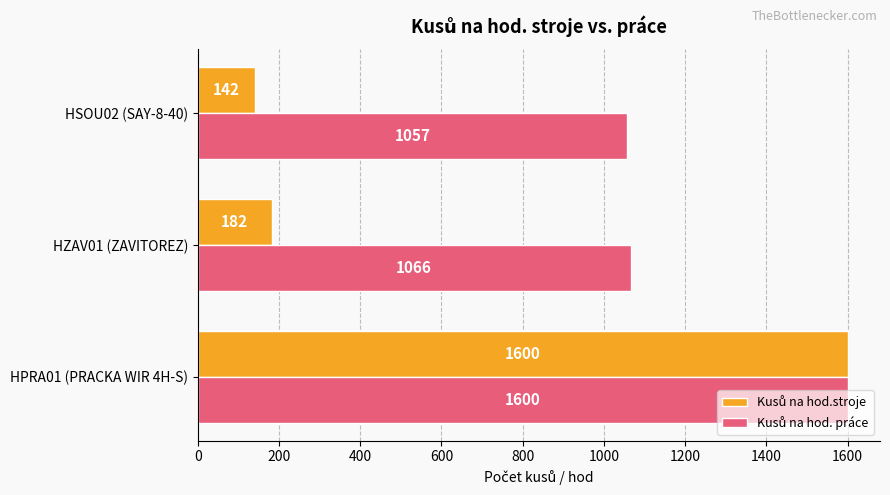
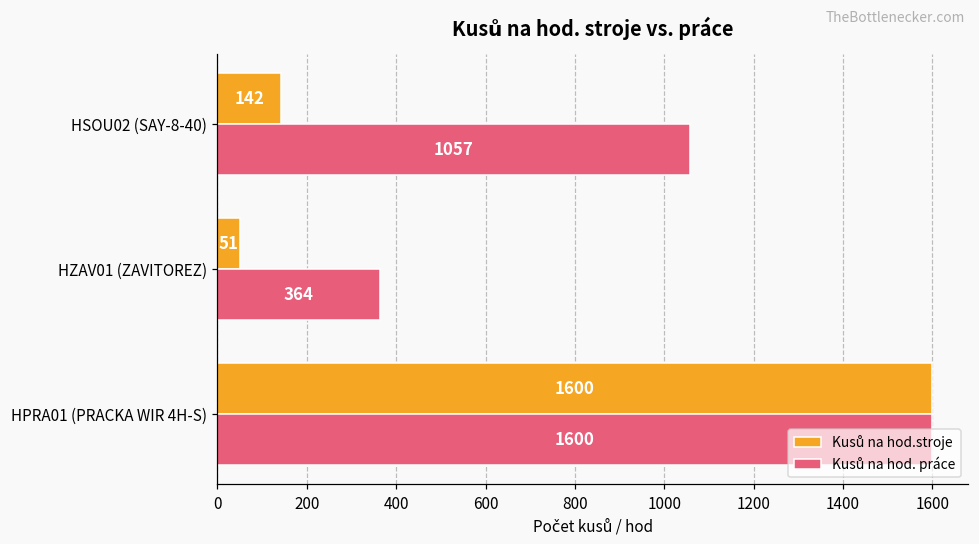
Kusů na hod.stroje, HZAV01 (ZAVITOREZ): 182 -> 51
Kusů na hod. práce, HZAV01 (ZAVITOREZ): 1066 -> 364
